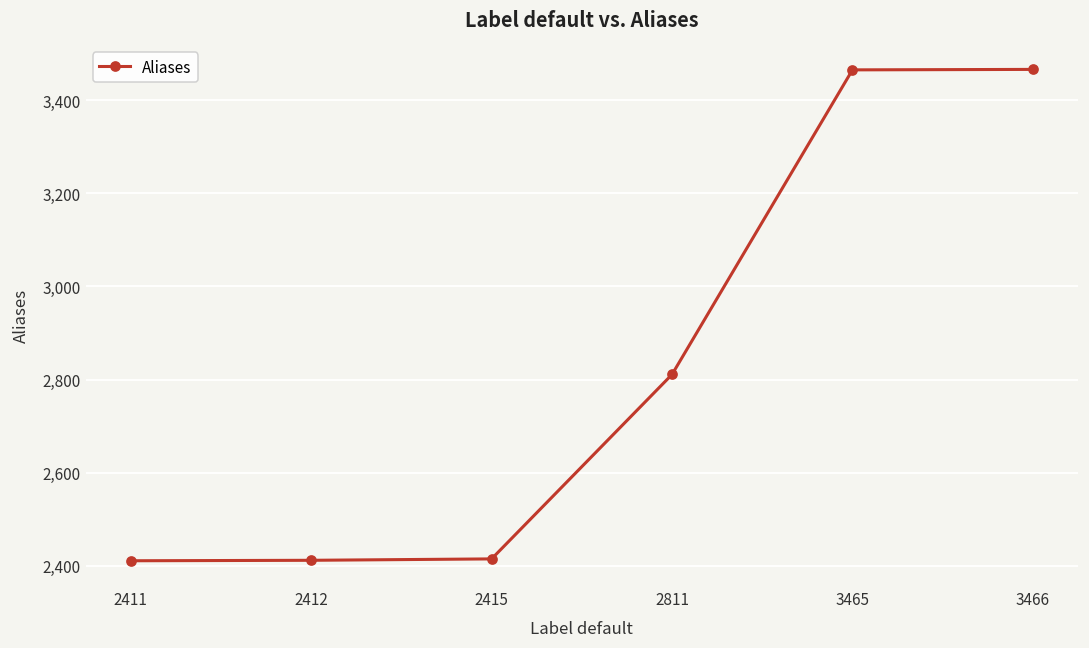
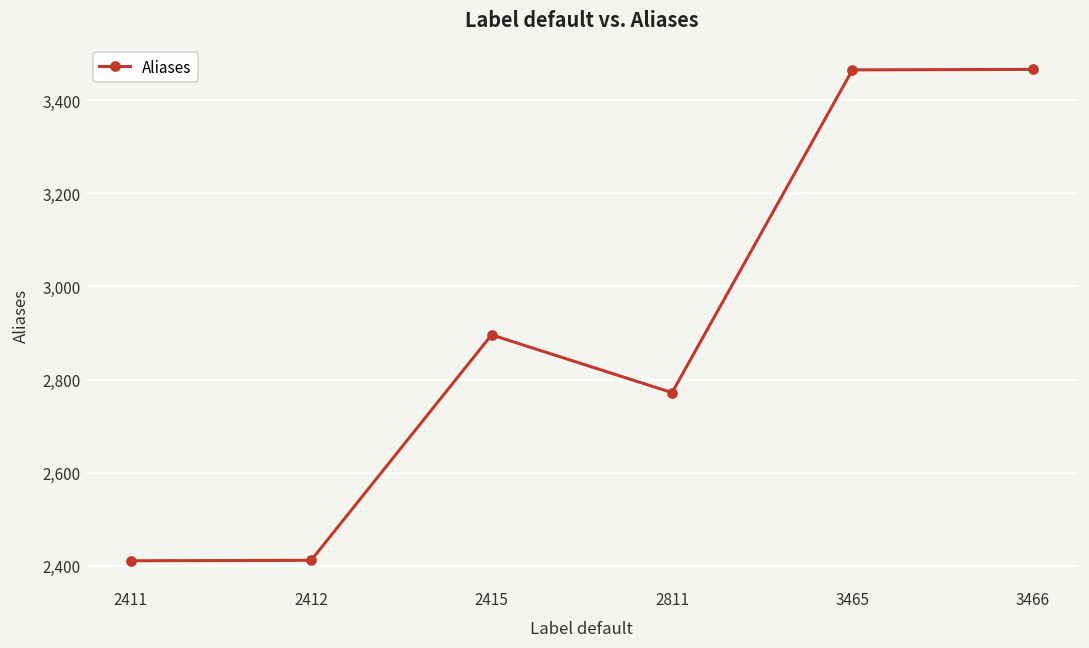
2415: 2,420 -> 2,900
2811: 2,810 -> 2,770
